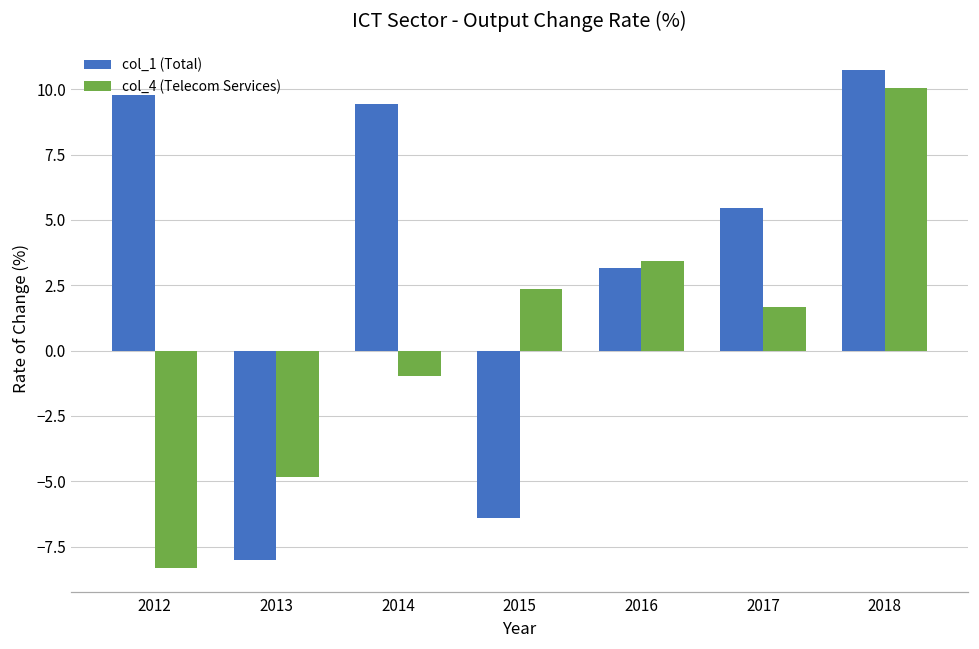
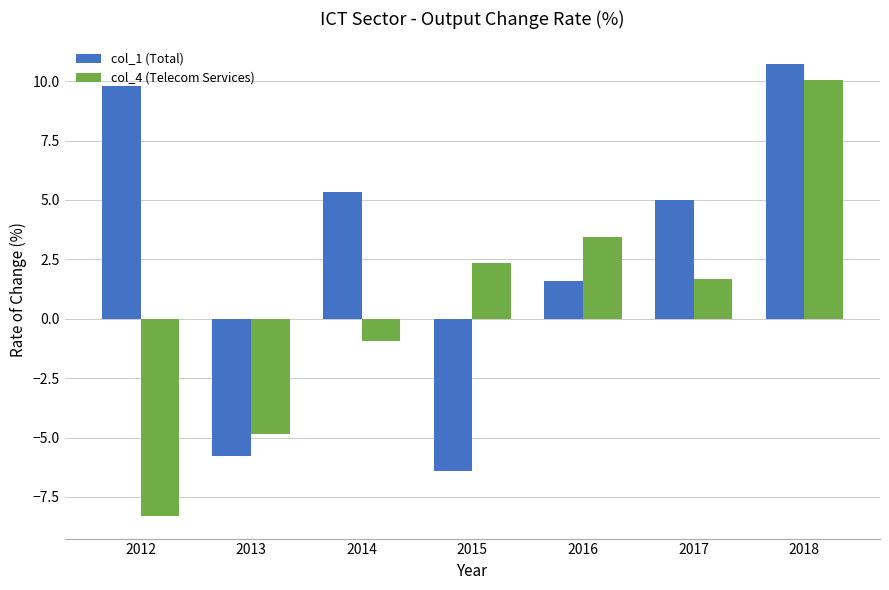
col_1 (Total), 2013: -8.0 -> -5.8
col_1 (Total), 2014: 9.4 -> 5.3
col_1 (Total), 2016: 3.2 -> 1.6
col_1 (Total), 2017: 5.5 -> 5.0
